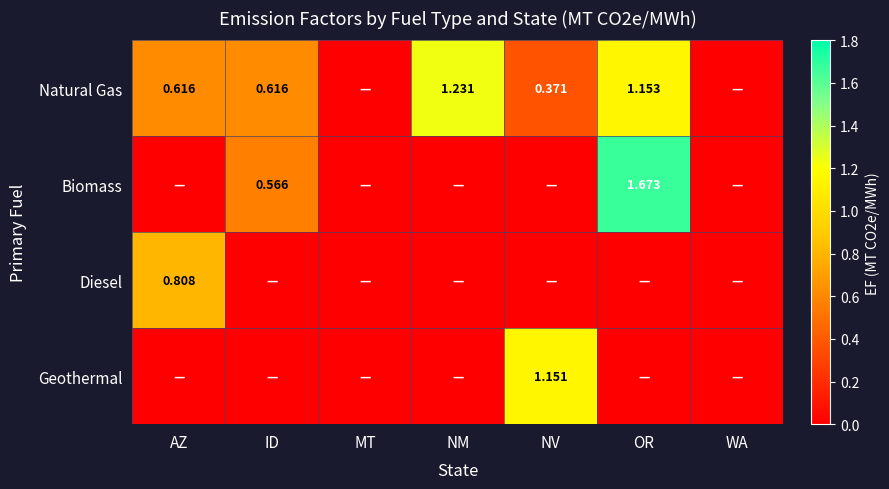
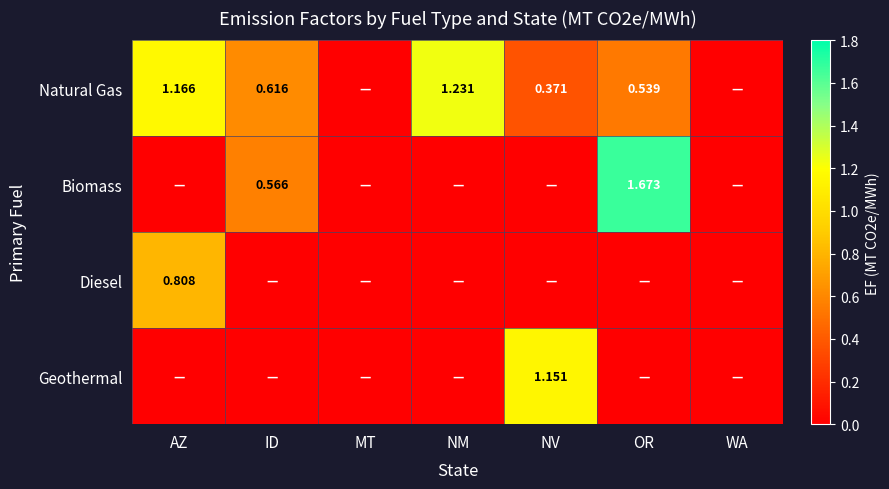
Natural Gas, AZ: 0.616 -> 1.166
Natural Gas, OR: 1.153 -> 0.539
